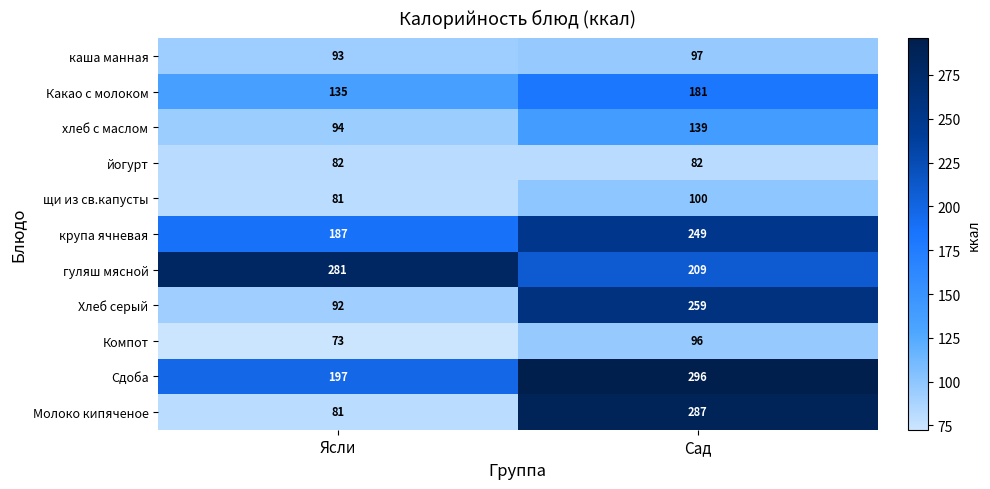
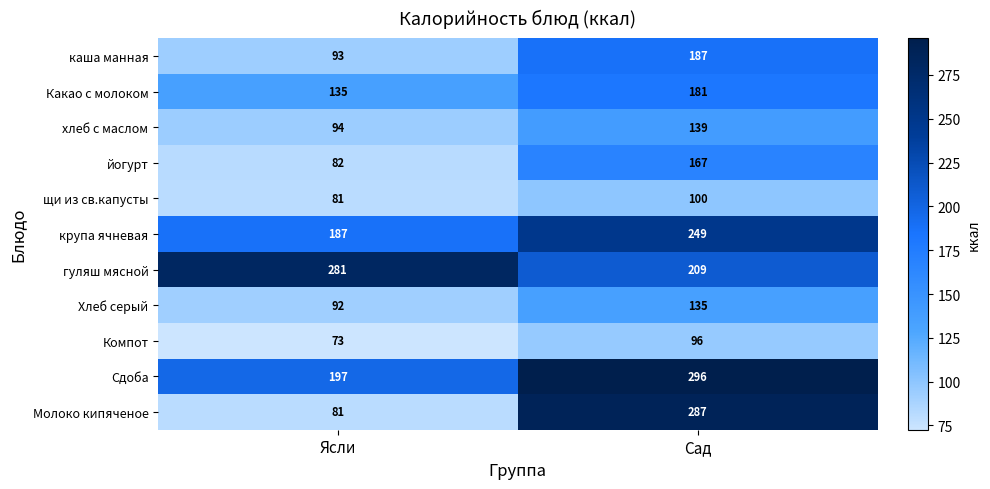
каша манная, Сад: 97 -> 187
йогурт, Сад: 82 -> 167
Хлеб серый, Сад: 259 -> 135
